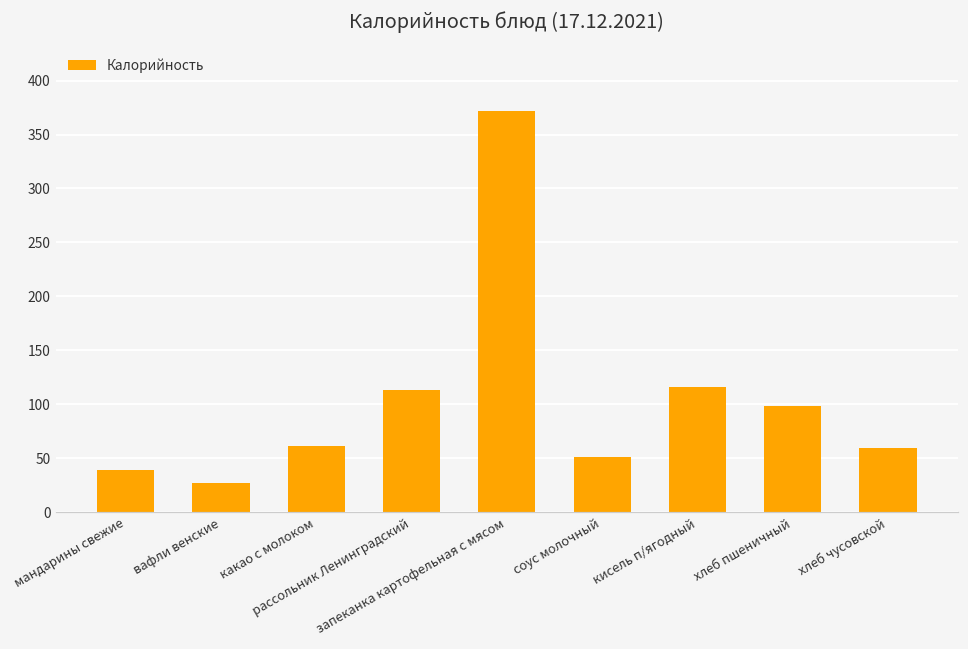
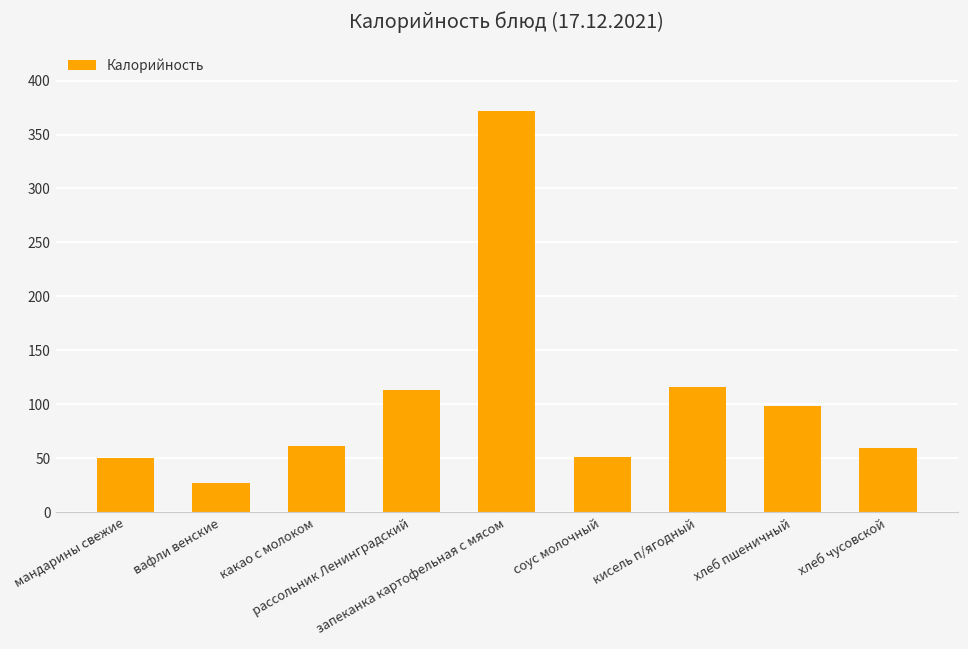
мандарины свежие: 40 -> 50
